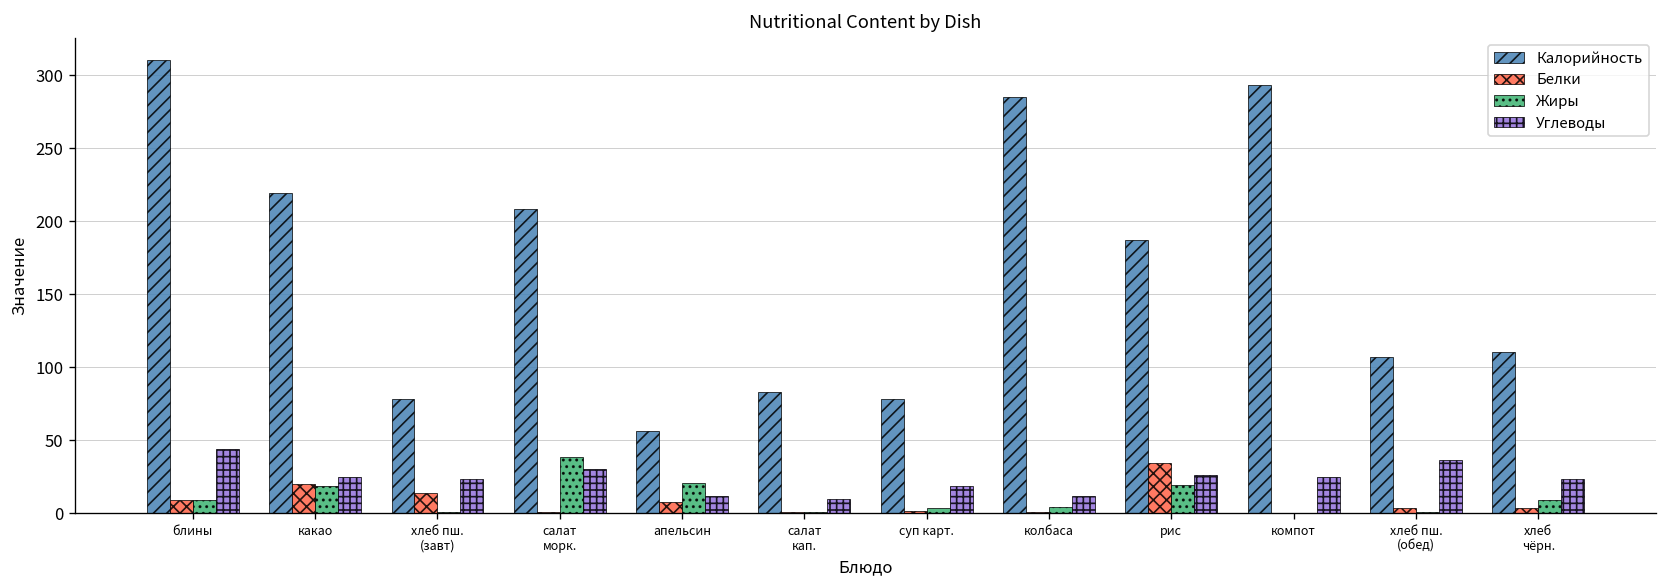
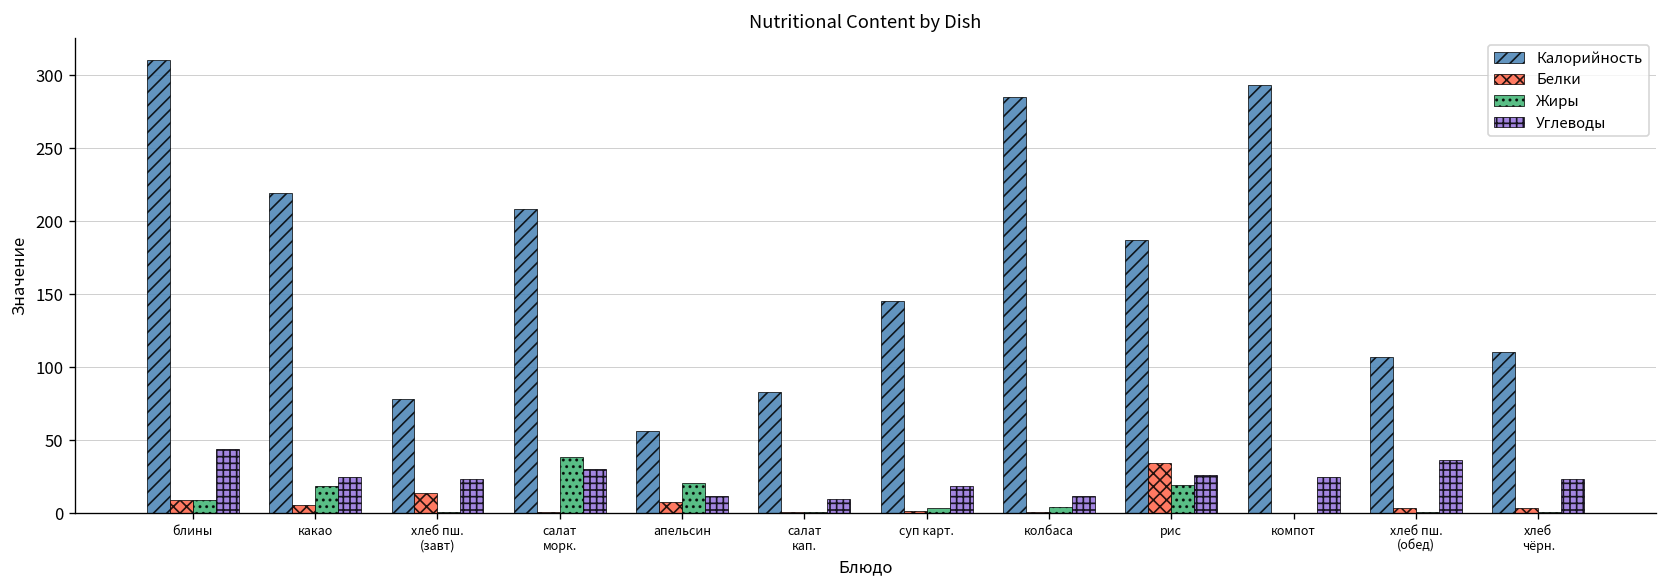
Белки, какао: 20 -> 5
Калорийность, суп карт.: 78 -> 145
Жиры, хлеб чёрн.: 9 -> 1
